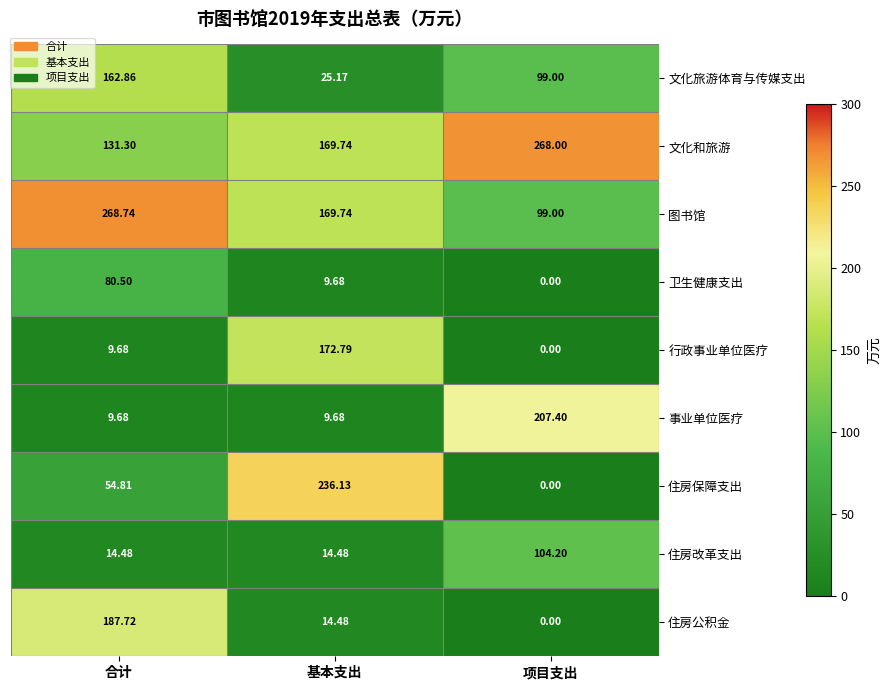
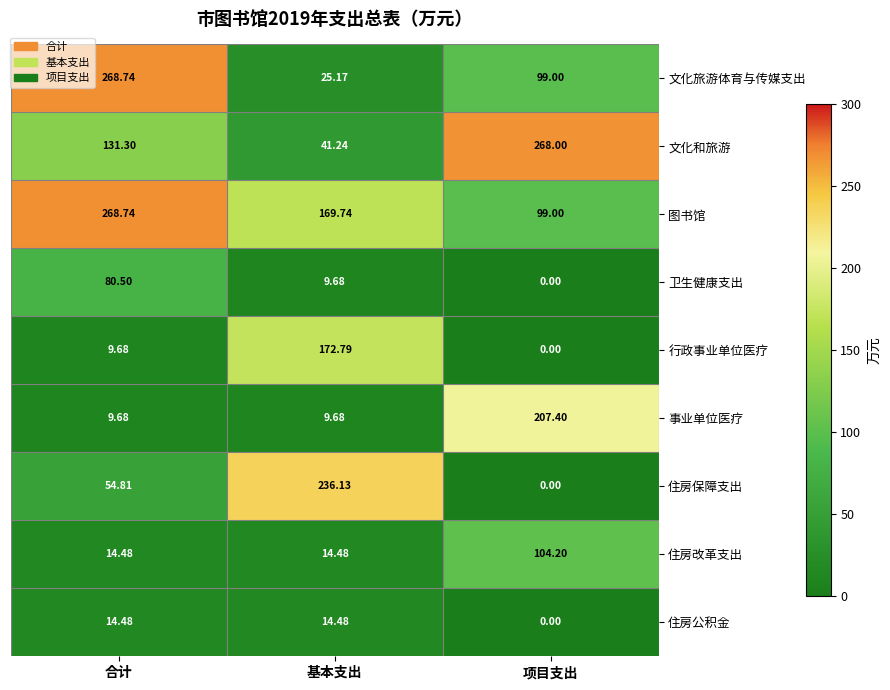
文化旅游体育与传媒支出, 合计: 162.86 -> 268.74
文化和旅游, 基本支出: 169.74 -> 41.24
住房公积金, 合计: 187.72 -> 14.48
